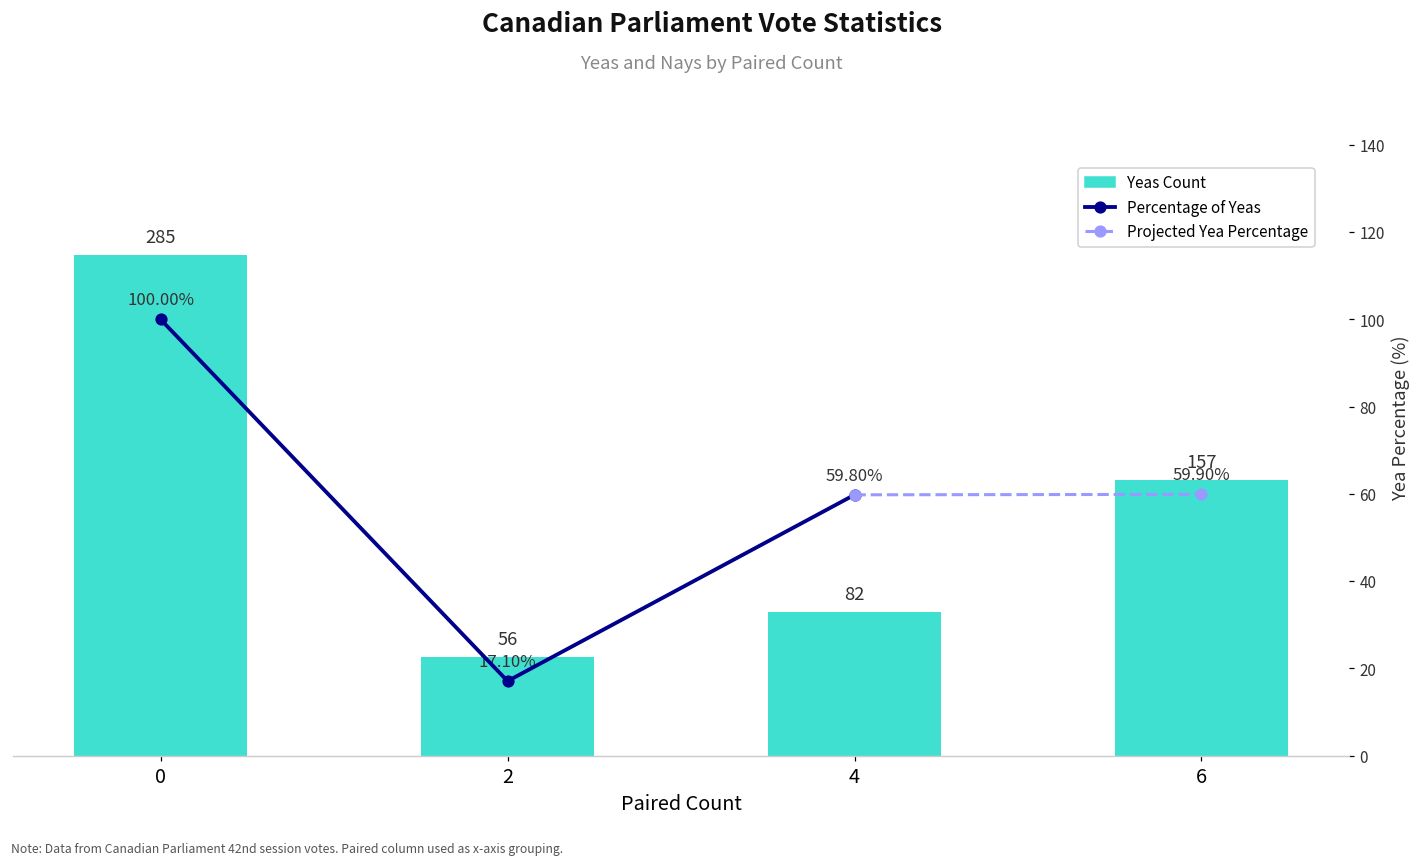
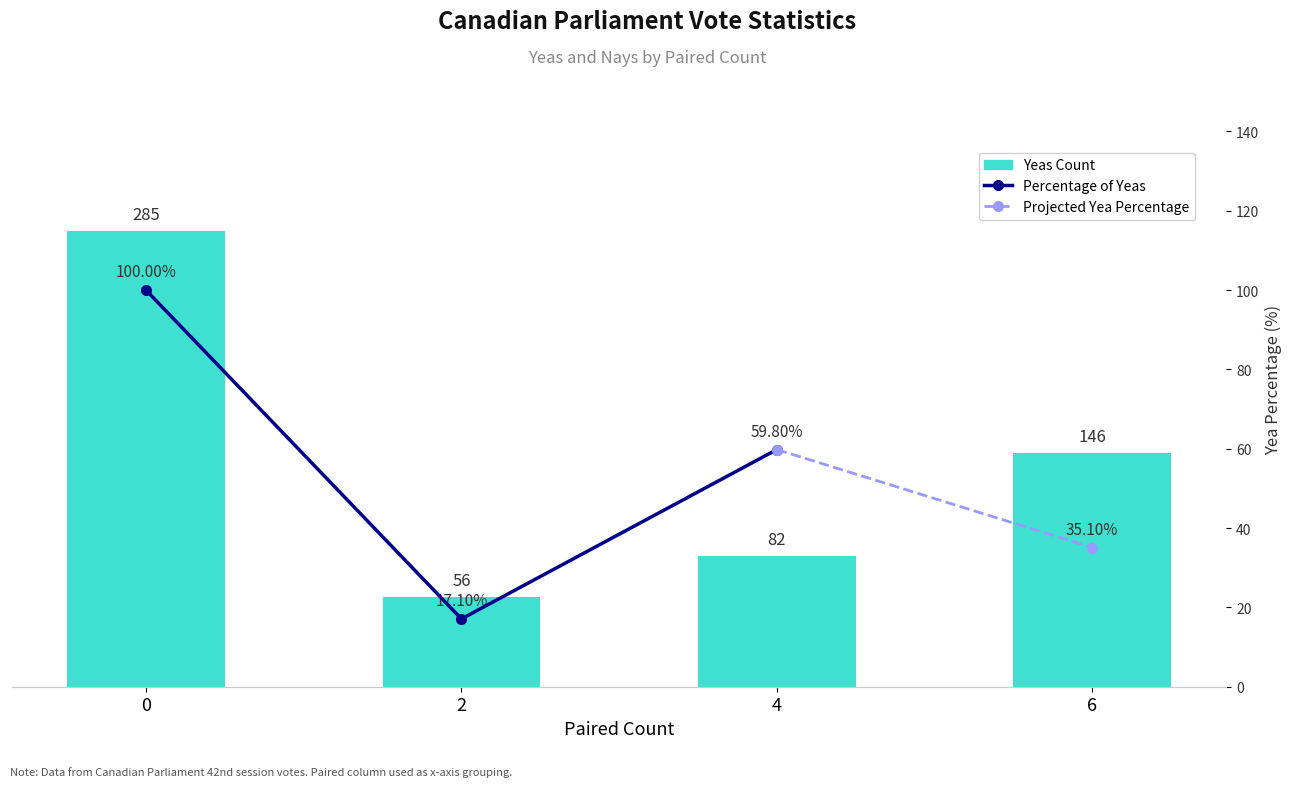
Yeas Count, 6: 157 -> 146
Projected Yea Percentage, 6: 59.90% -> 35.10%
